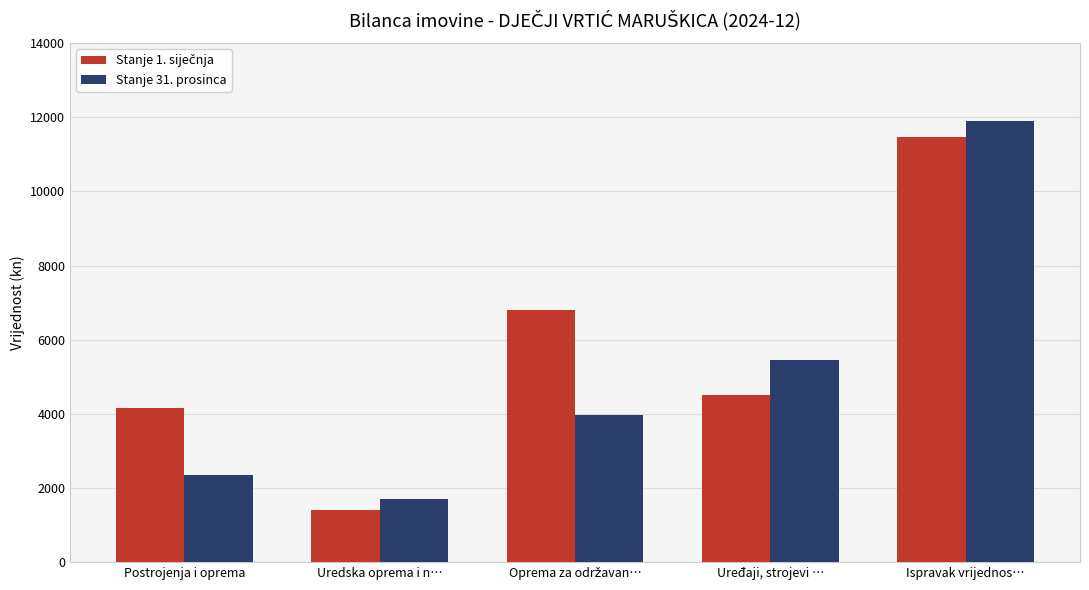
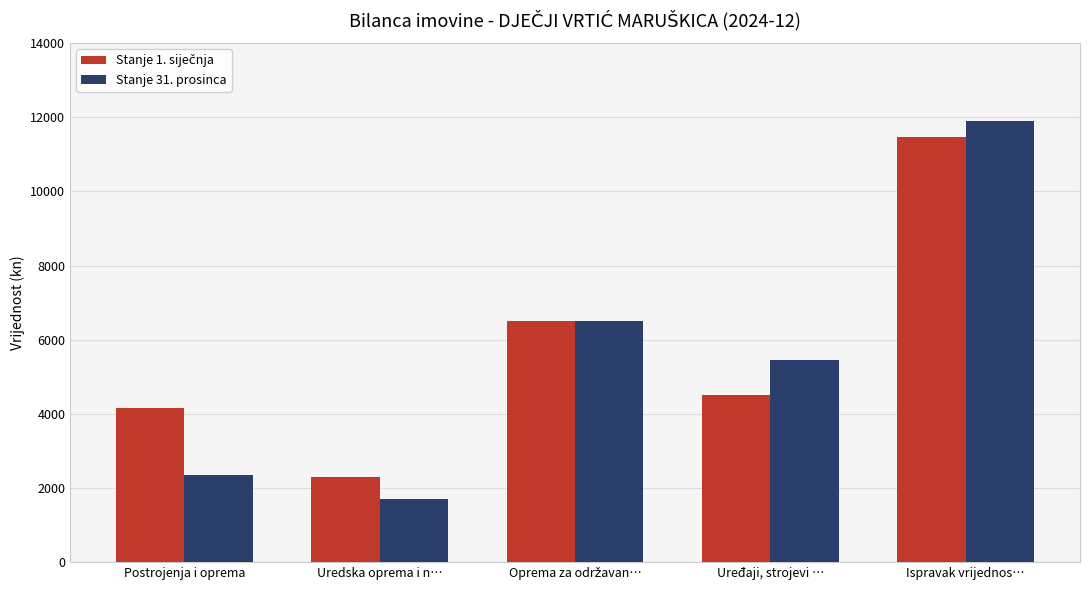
Stanje 1. siječnja, Uredska oprema i n…: 1400 -> 2300
Stanje 1. siječnja, Oprema za održavan…: 6800 -> 6500
Stanje 31. prosinca, Oprema za održavan…: 4000 -> 6500
